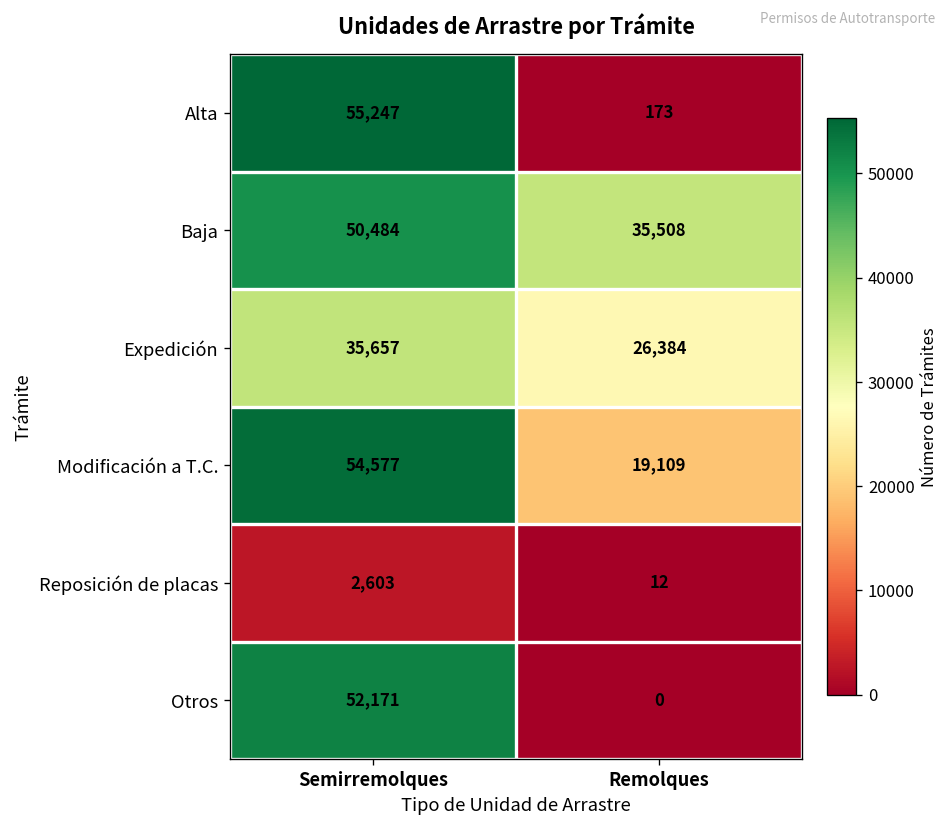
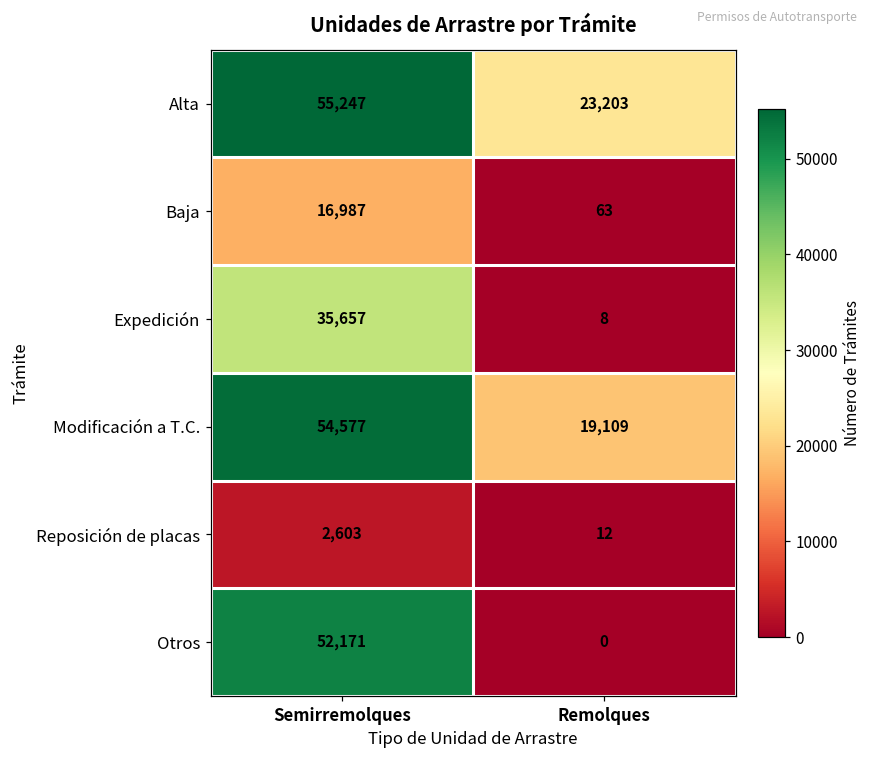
Alta, Remolques: 173 -> 23,203
Baja, Semirremolques: 50,484 -> 16,987
Baja, Remolques: 35,508 -> 63
Expedición, Remolques: 26,384 -> 8
